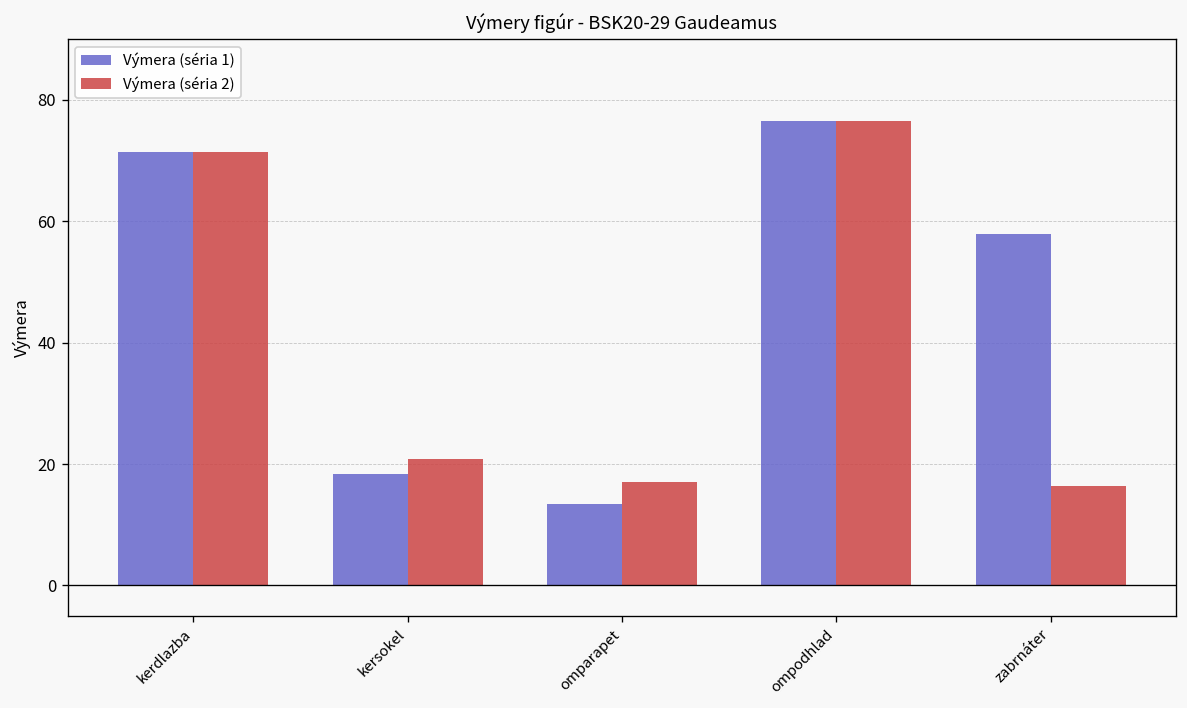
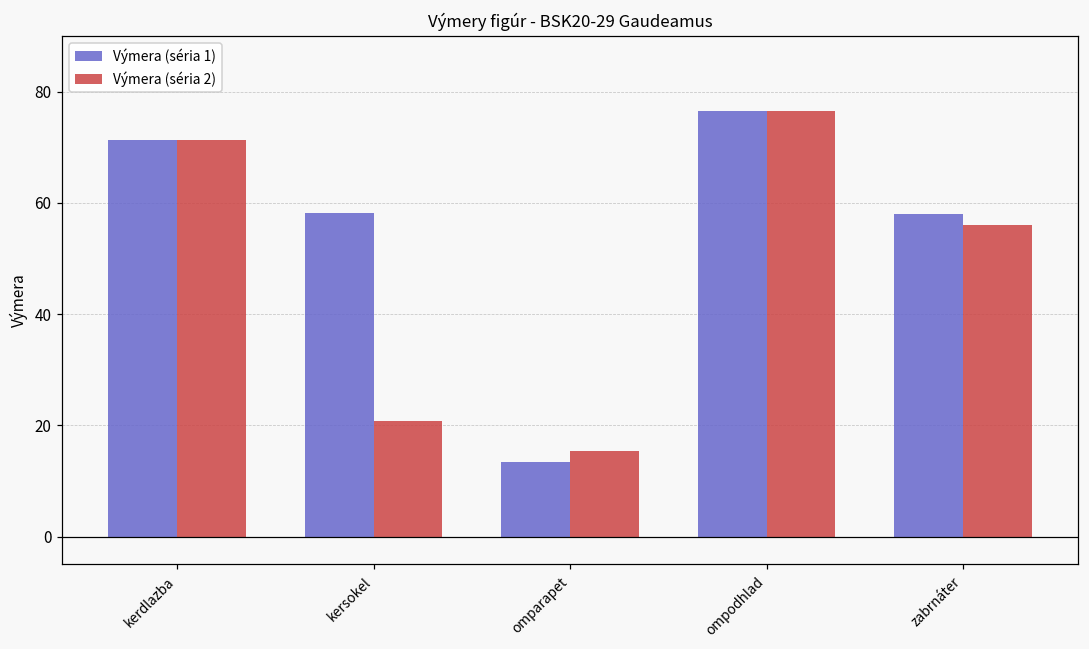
Výmera (séria 1), kersokel: 18 -> 58
Výmera (séria 2), omparapet: 17 -> 15
Výmera (séria 2), zabrnáter: 16 -> 56
